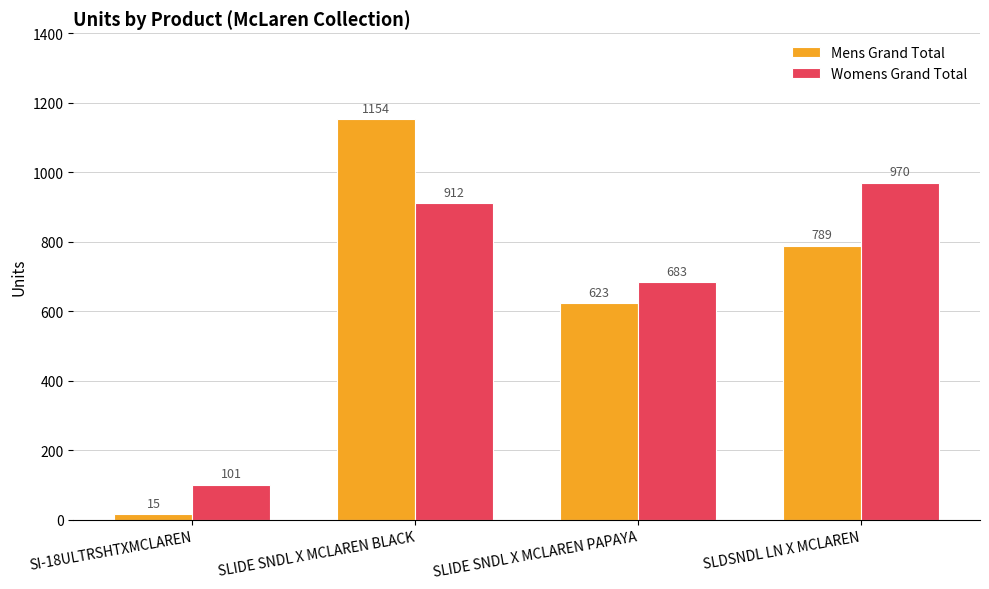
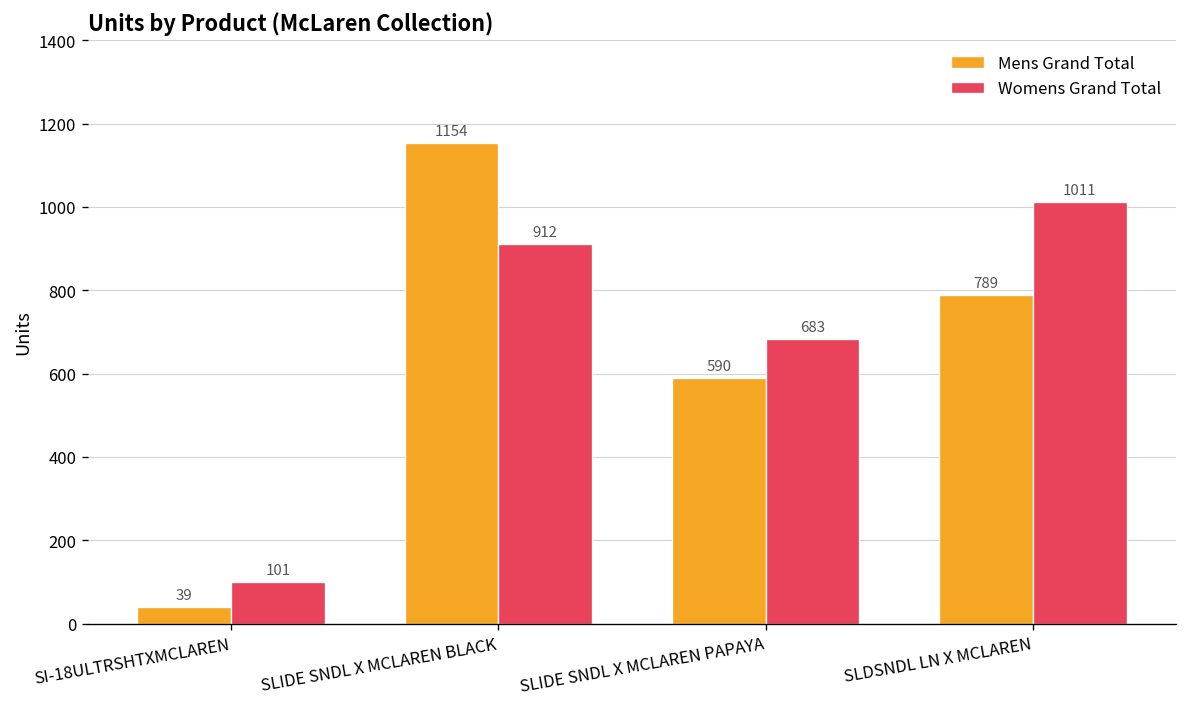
Mens Grand Total, SI-18ULTRSHTXMCLAREN: 15 -> 39
Mens Grand Total, SLIDE SNDL X MCLAREN PAPAYA: 623 -> 590
Womens Grand Total, SLDSNDL LN X MCLAREN: 970 -> 1011
